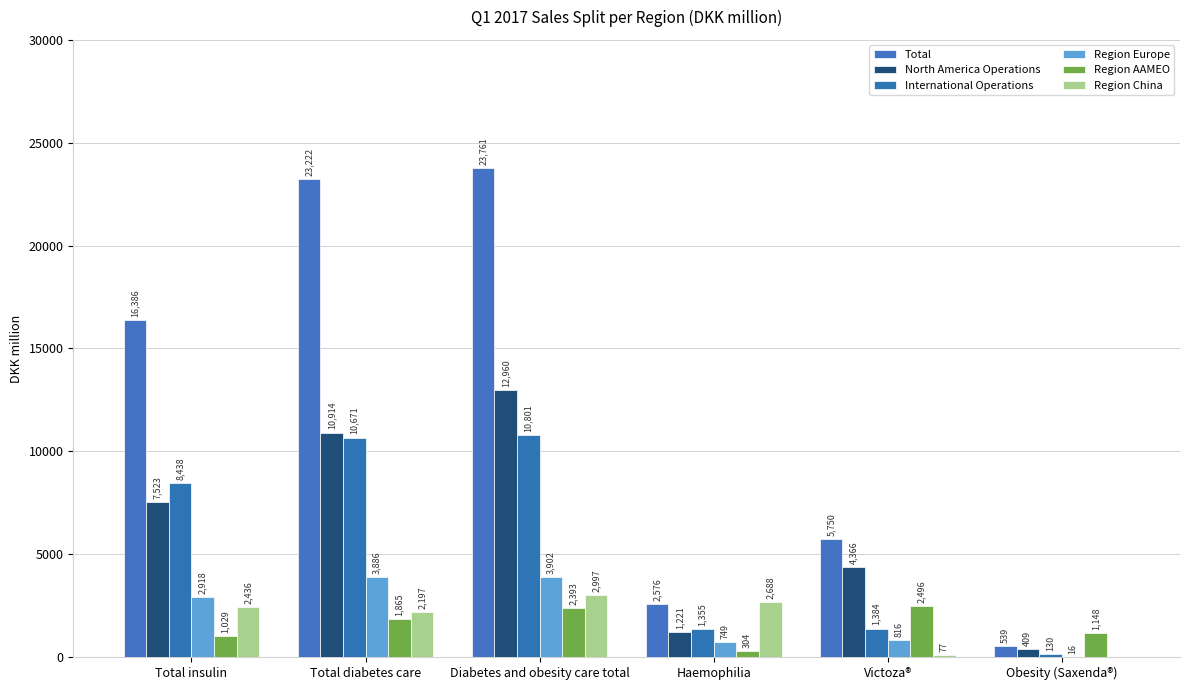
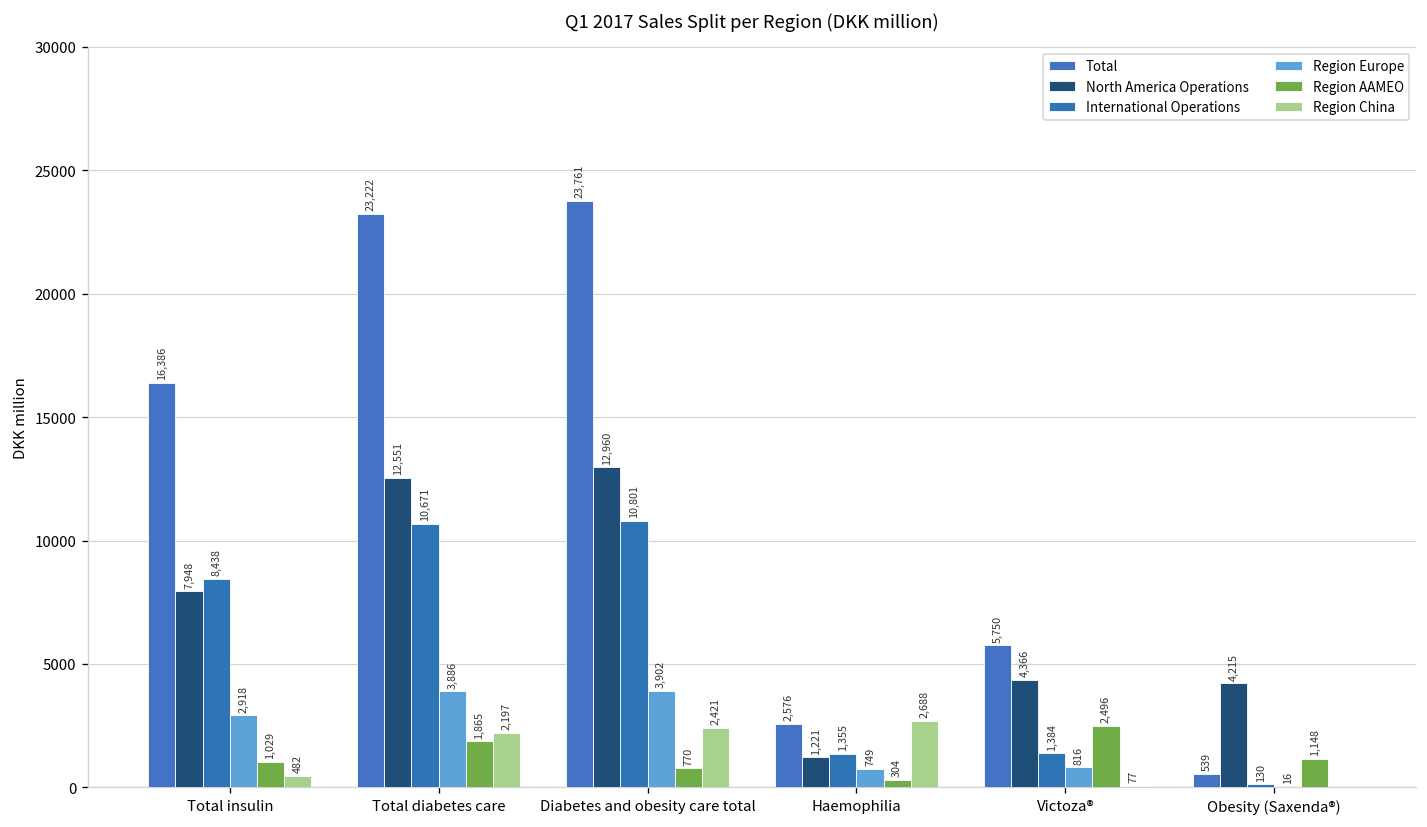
North America Operations, Total insulin: 7,523 -> 7,948
Region China, Total insulin: 2,436 -> 482
North America Operations, Total diabetes care: 10,914 -> 12,551
Region AAMEO, Diabetes and obesity care total: 2,393 -> 770
Region China, Diabetes and obesity care total: 2,997 -> 2,421
North America Operations, Obesity (Saxenda®): 409 -> 4,215
